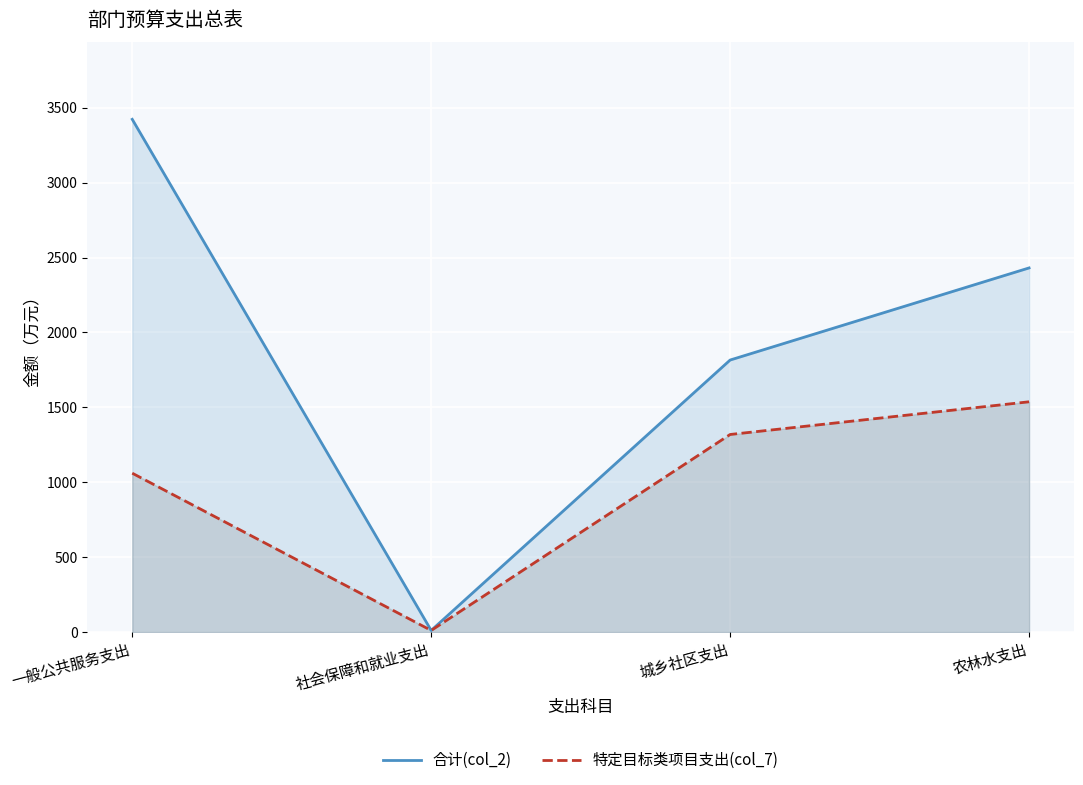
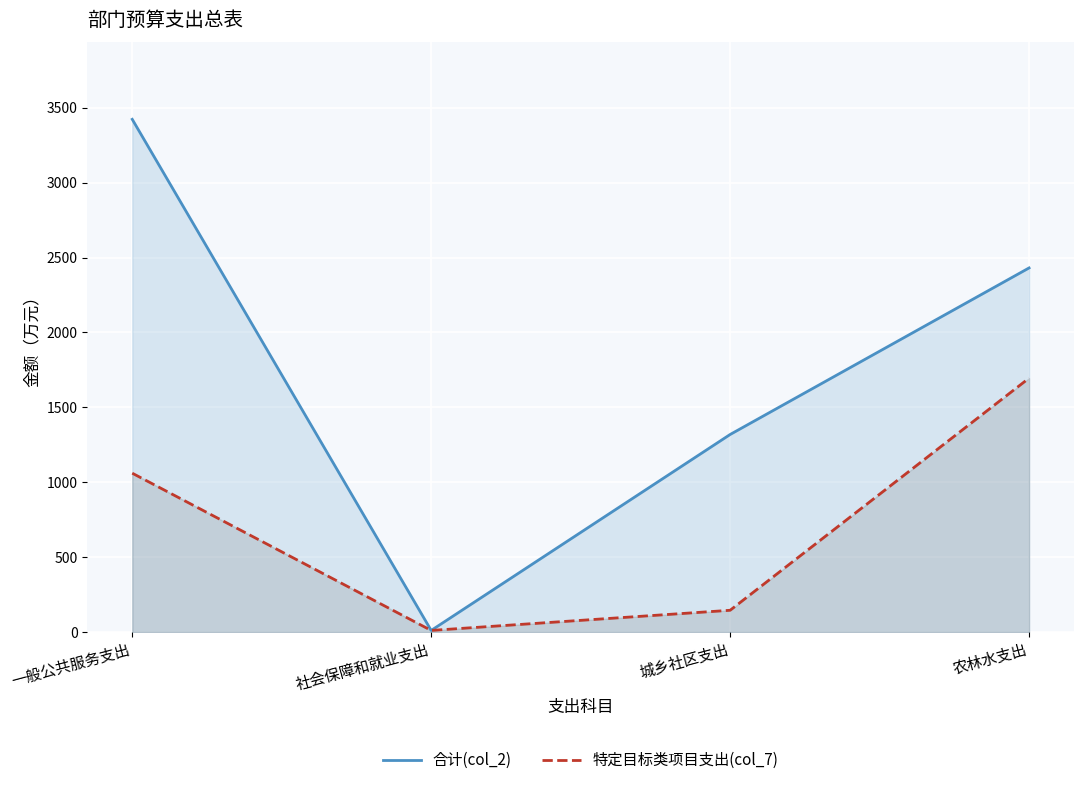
合计(col_2), 城乡社区支出: 1820 -> 1320
特定目标类项目支出(col_7), 城乡社区支出: 1320 -> 150
特定目标类项目支出(col_7), 农林水支出: 1540 -> 1690
